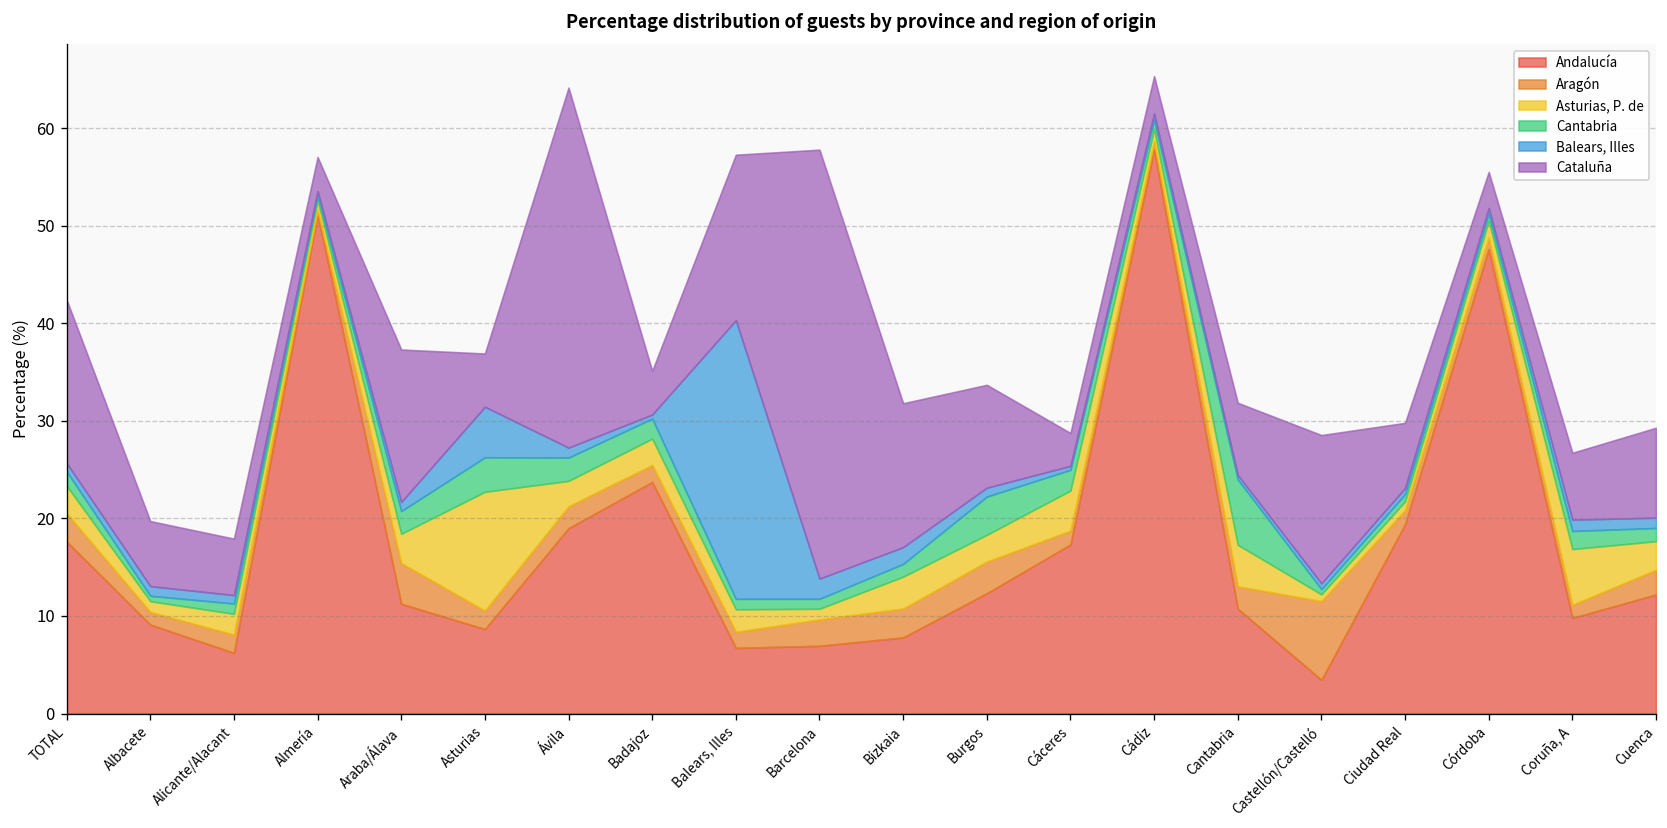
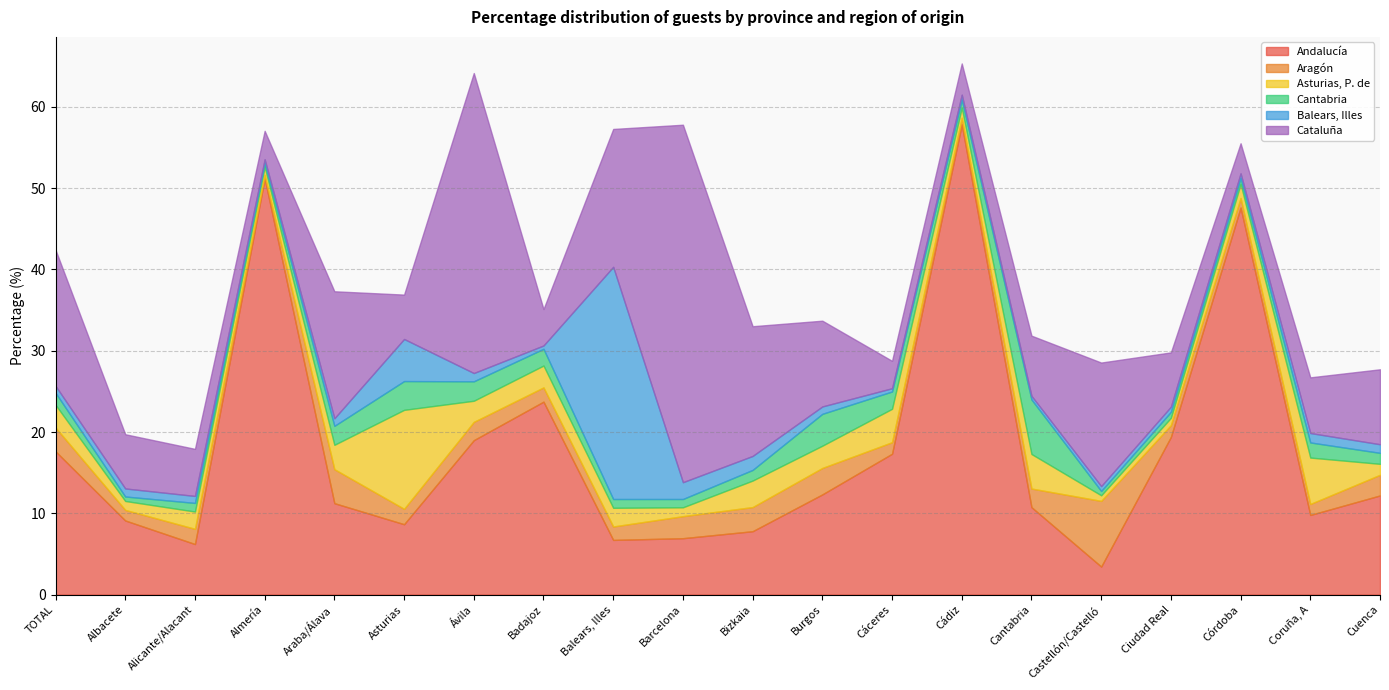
Cataluña, Bizkaia: 15 -> 16
Asturias, P. de, Cuenca: 3 -> 1
